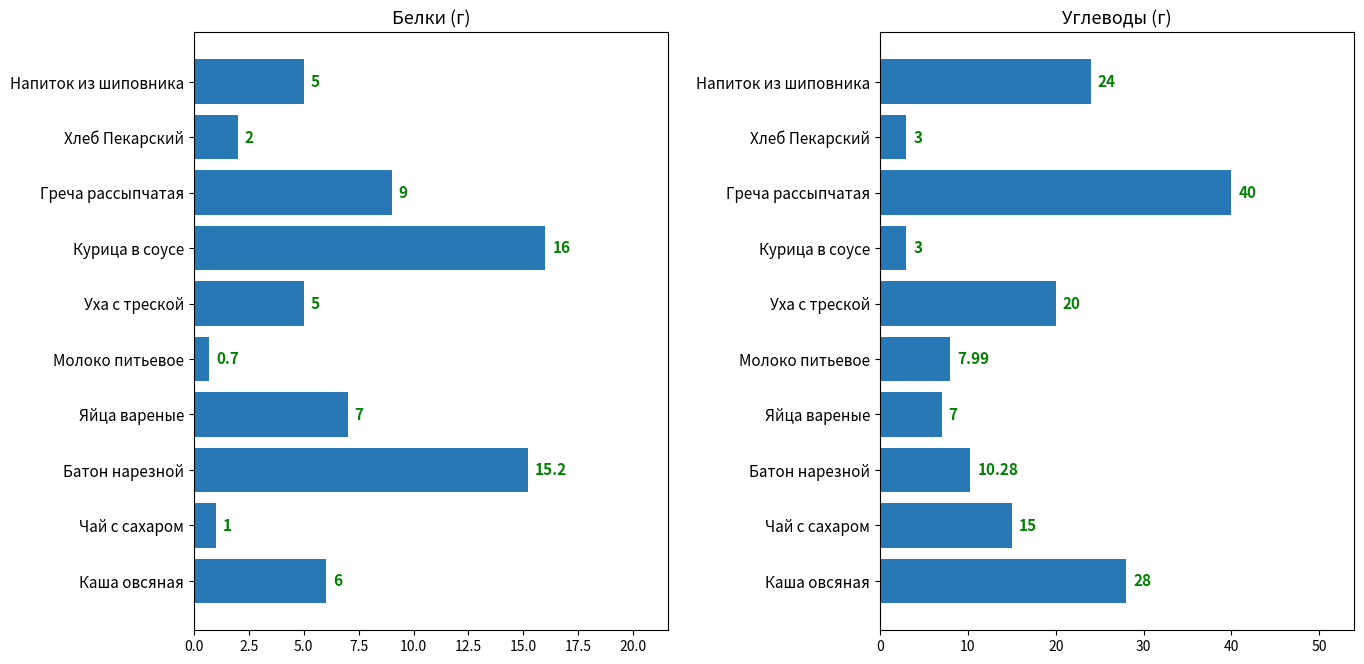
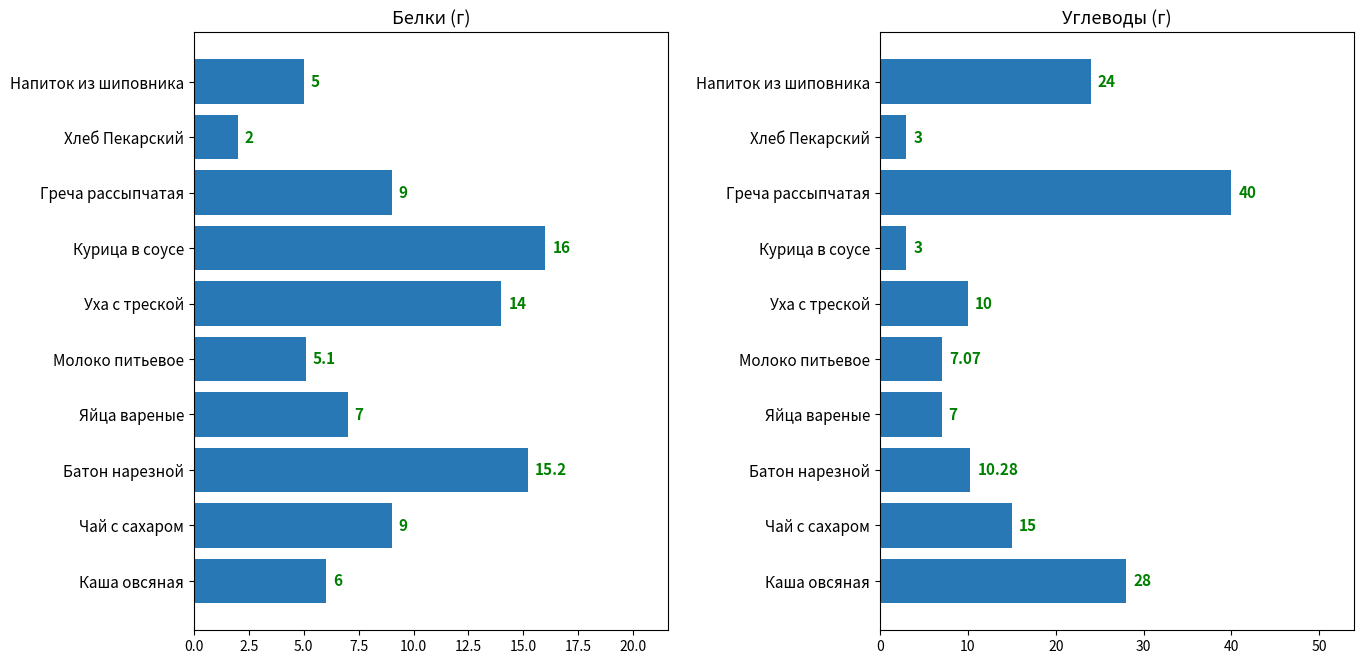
Белки (г), Уха с треской: 5 -> 14
Белки (г), Молоко питьевое: 0.7 -> 5.1
Белки (г), Чай с сахаром: 1 -> 9
Углеводы (г), Уха с треской: 20 -> 10
Углеводы (г), Молоко питьевое: 7.99 -> 7.07
